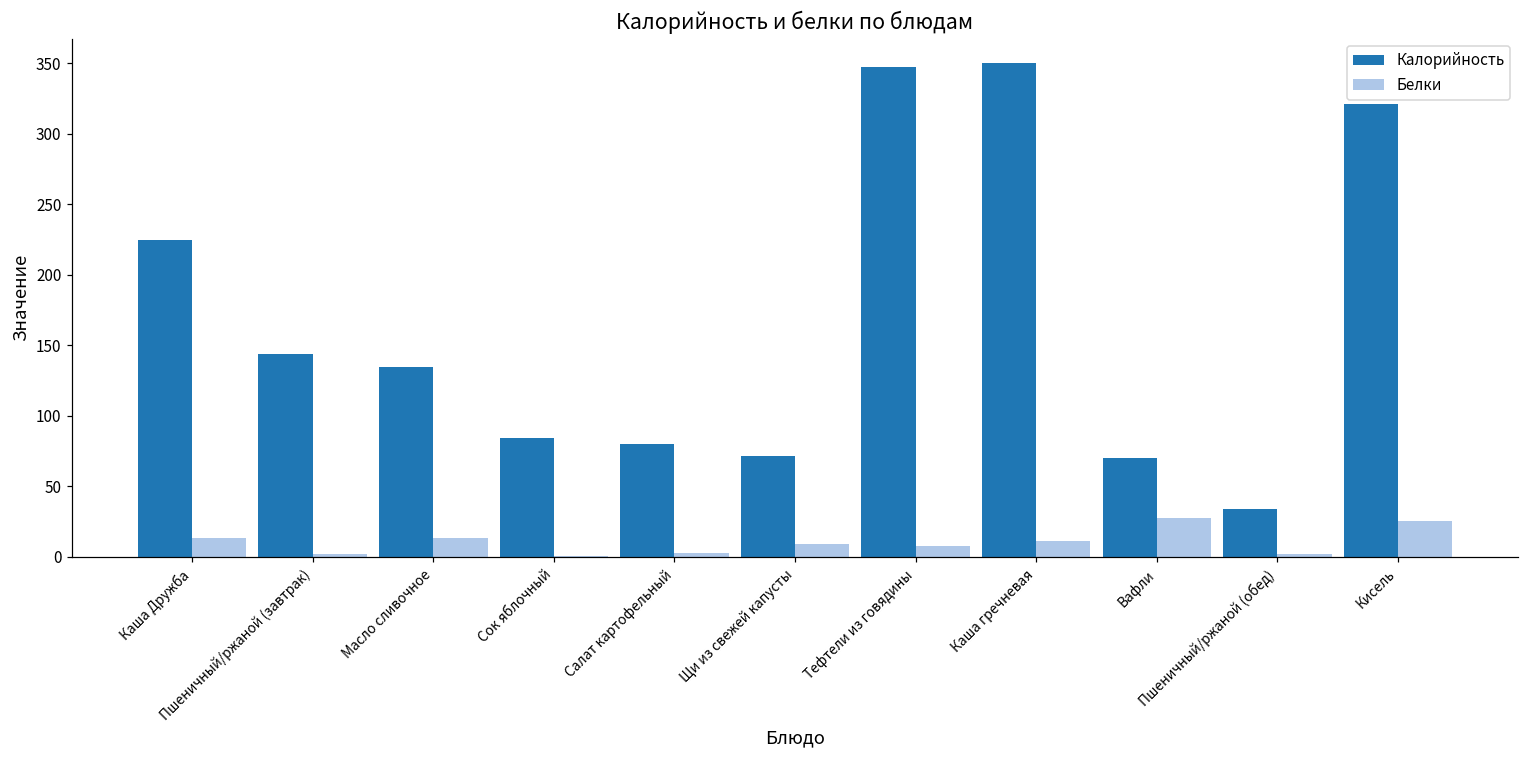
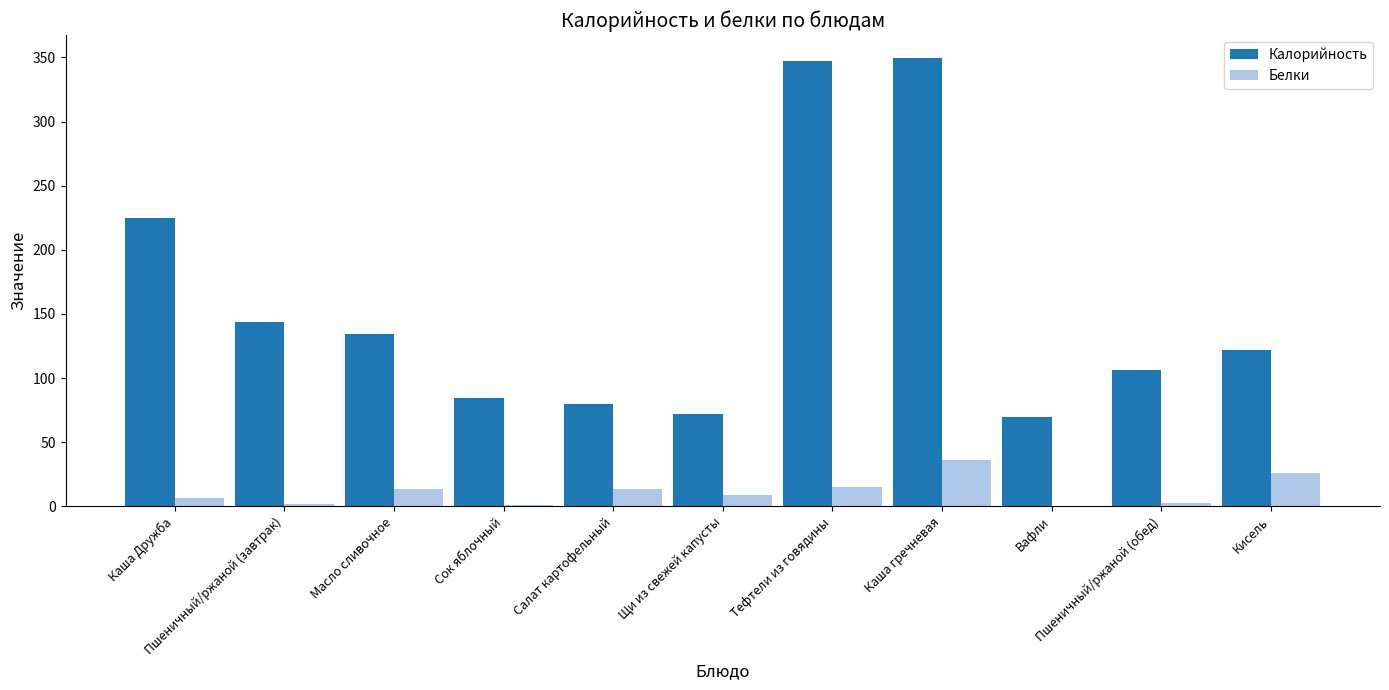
Белки, Каша Дружба: 14 -> 6
Белки, Салат картофельный: 3 -> 14
Белки, Тефтели из говядины: 8 -> 15
Белки, Каша гречневая: 11 -> 36
Белки, Вафли: 28 -> 1
Калорийность, Пшеничный/ржаной (обед): 34 -> 106
Калорийность, Кисель: 321 -> 122
